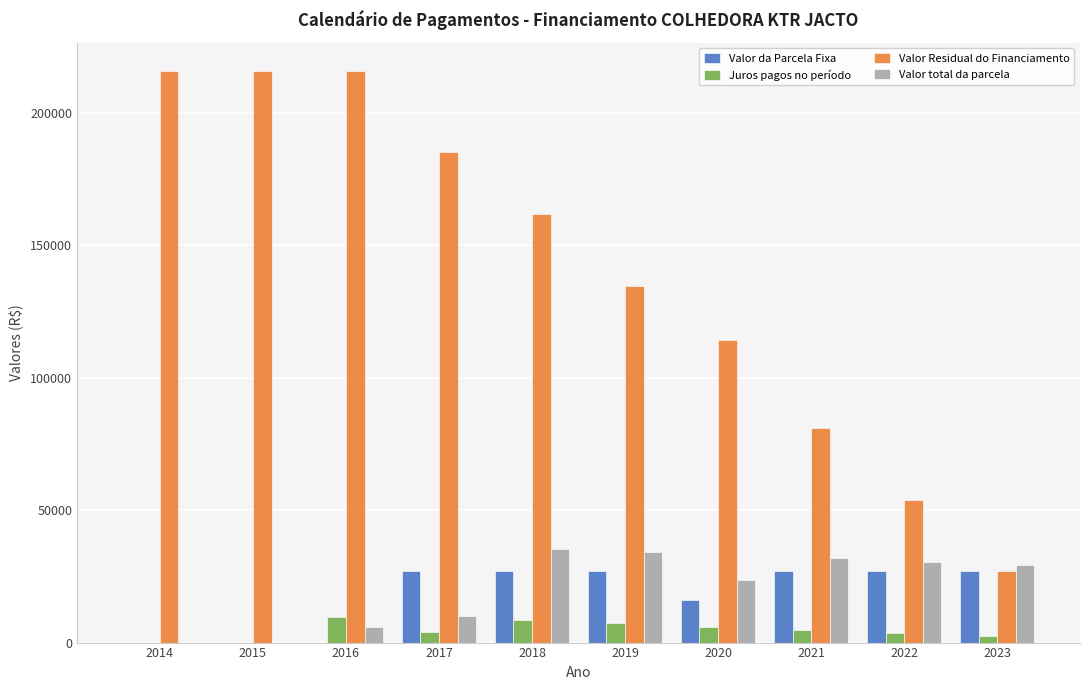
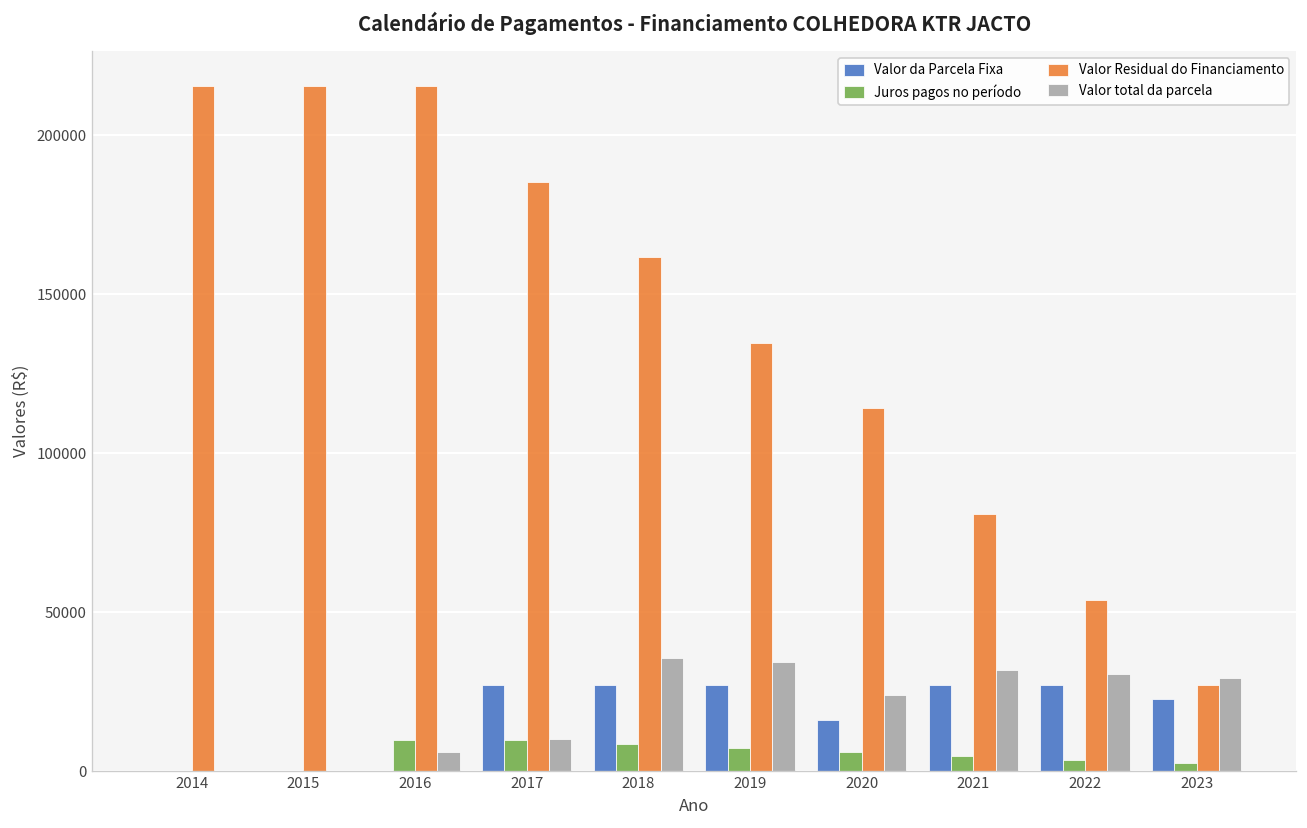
Juros pagos no período, 2017: 4000 -> 10000
Valor da Parcela Fixa, 2023: 27000 -> 23000
